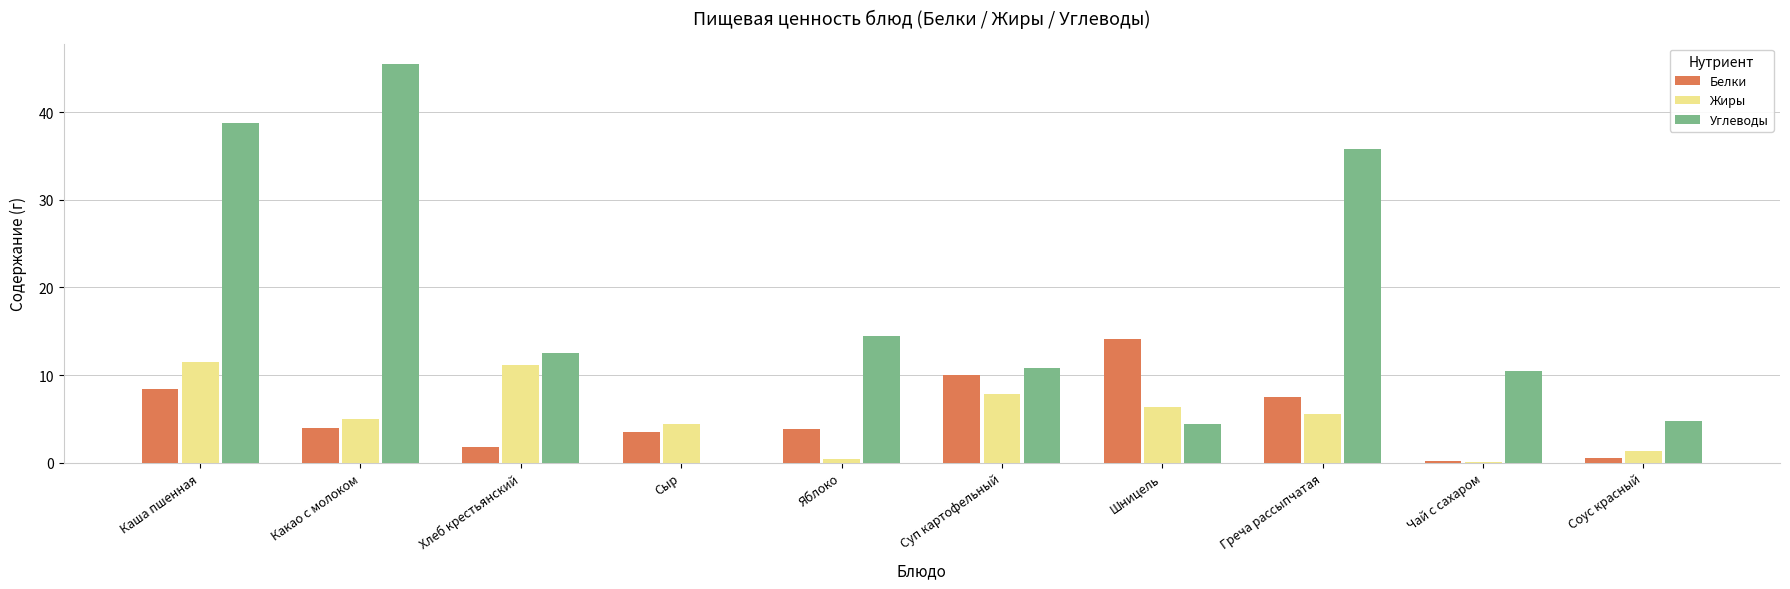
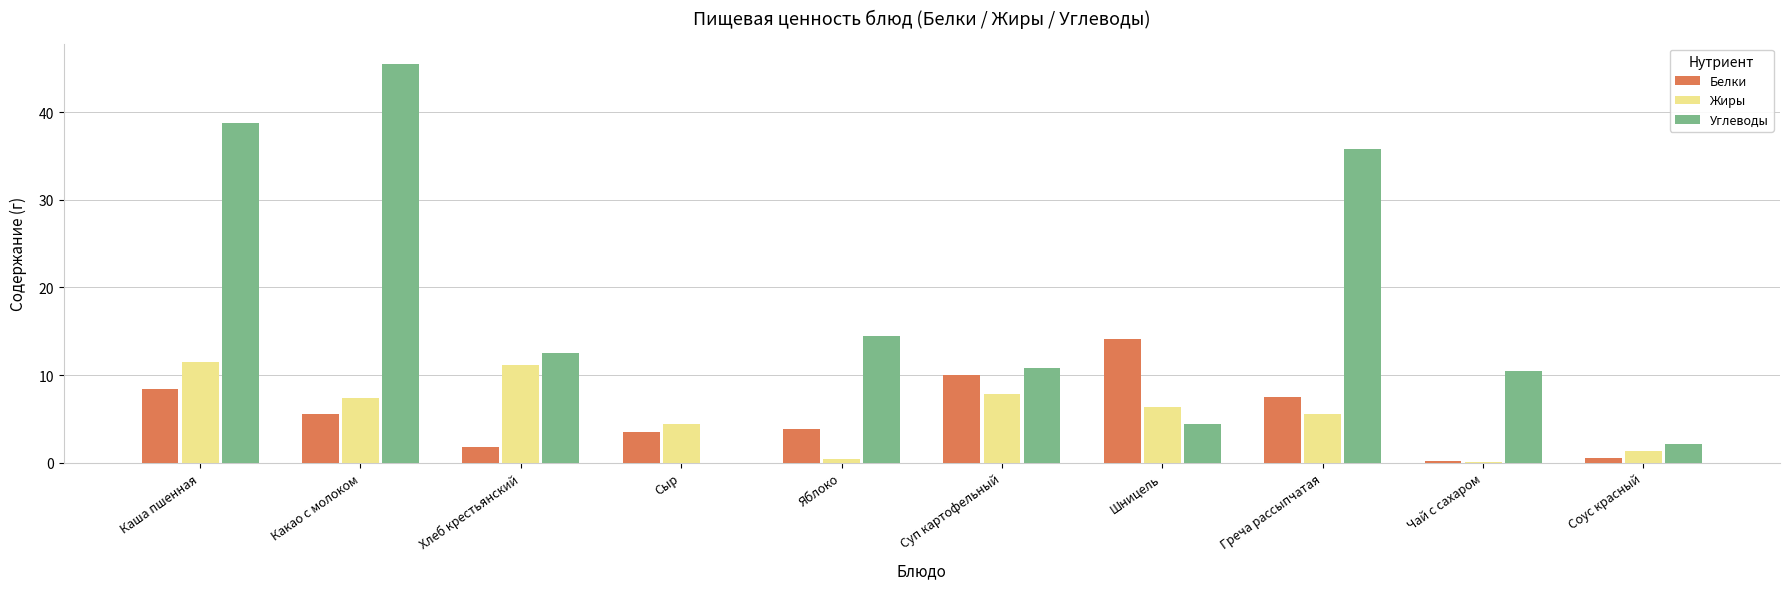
Белки, Какао с молоком: 4 -> 6
Жиры, Какао с молоком: 5 -> 7
Углеводы, Соус красный: 5 -> 2
